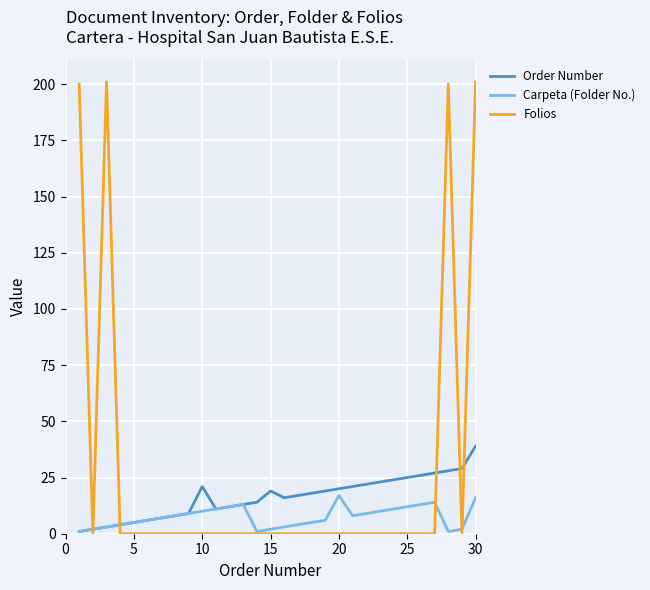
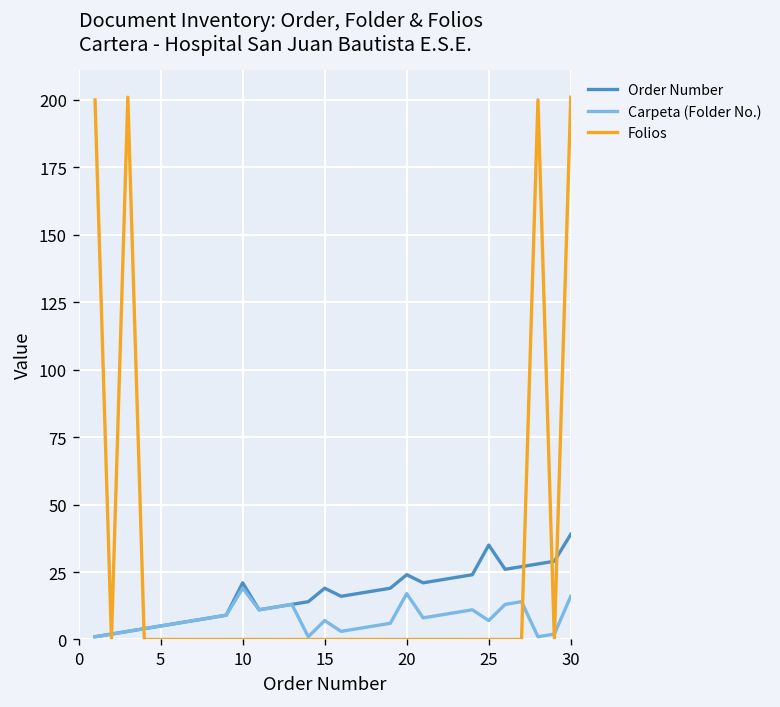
Carpeta (Folder No.), 10: 10 -> 19
Carpeta (Folder No.), 15: 2 -> 7
Order Number, 20: 20 -> 24
Order Number, 25: 25 -> 35
Carpeta (Folder No.), 25: 12 -> 7
